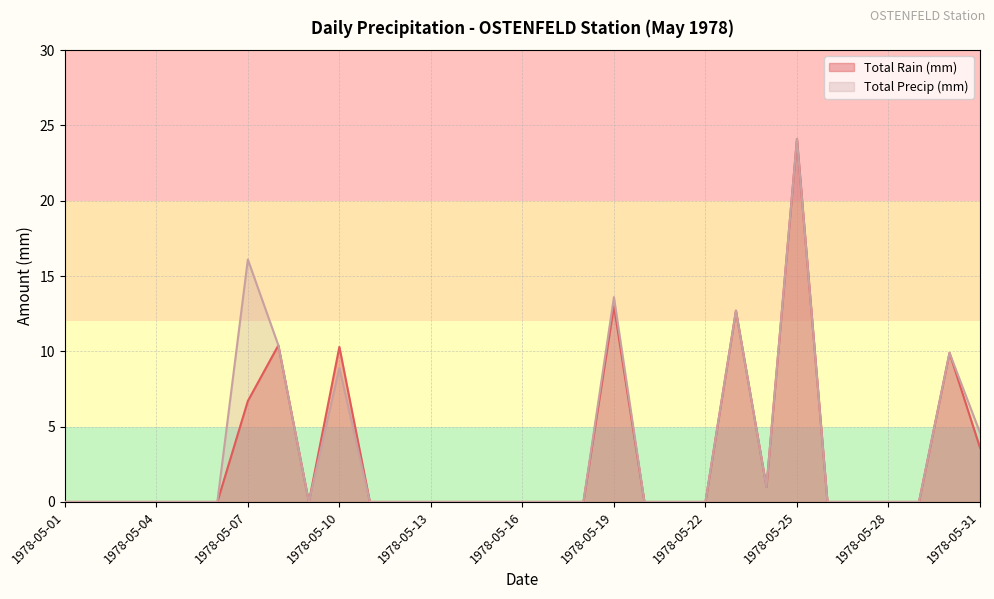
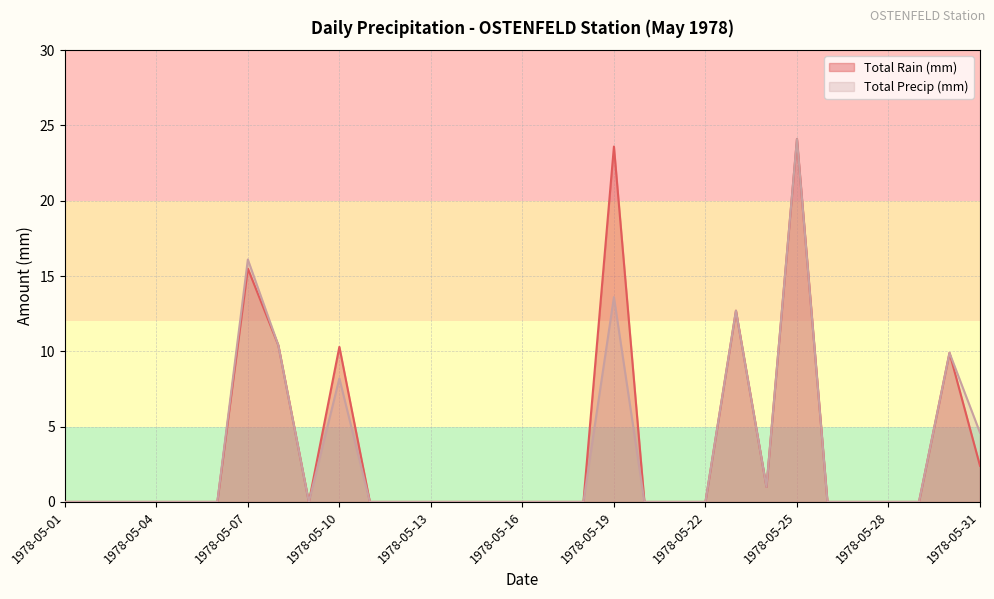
Total Rain (mm), 1978-05-07: 6.7 -> 15.5
Total Precip (mm), 1978-05-10: 8.9 -> 8.2
Total Rain (mm), 1978-05-19: 13.0 -> 23.6
Total Rain (mm), 1978-05-31: 3.6 -> 2.4
